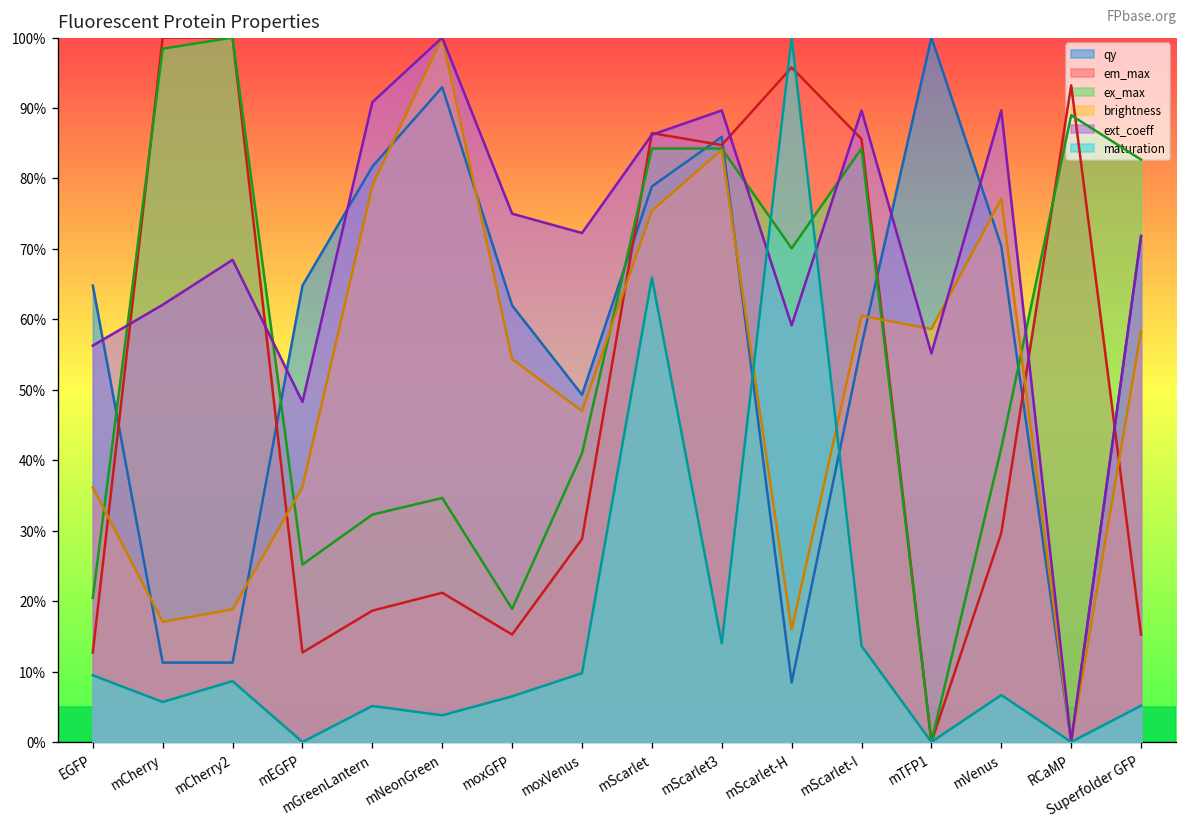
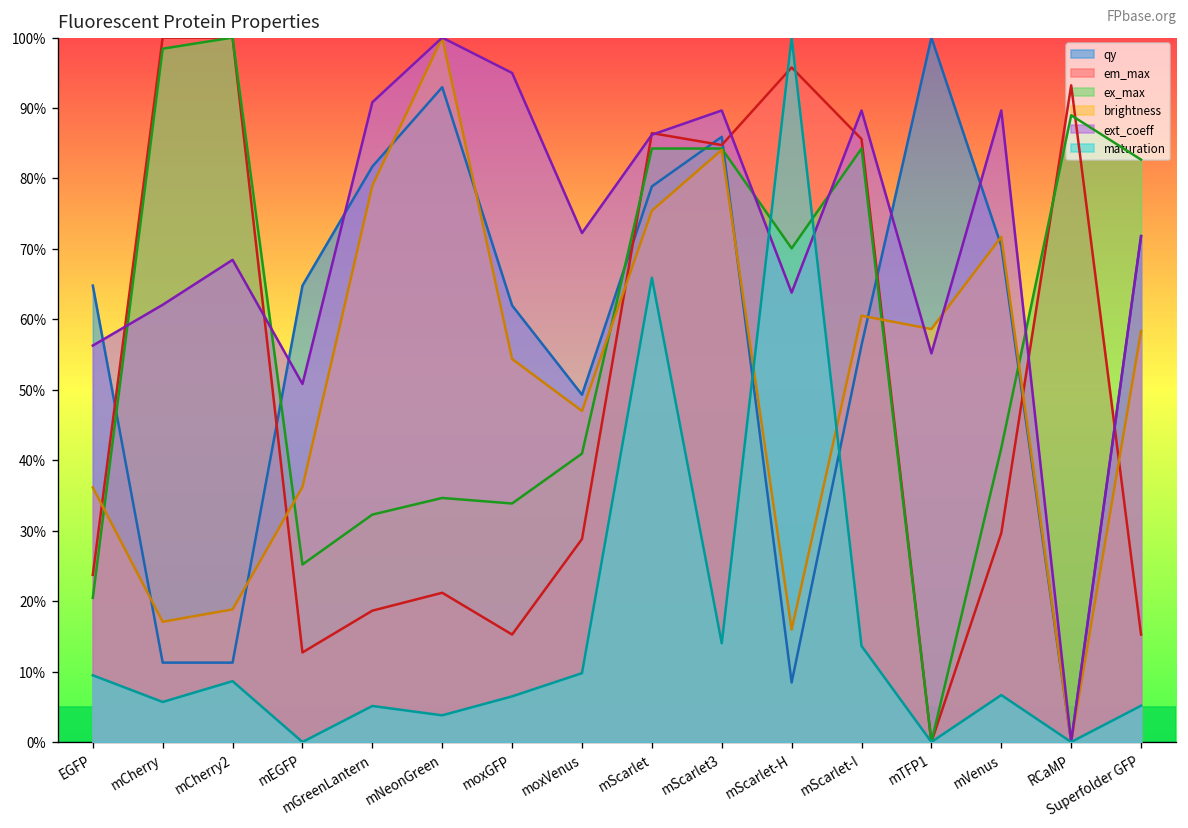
em_max, EGFP: 13% -> 24%
ext_coeff, mEGFP: 48% -> 51%
ex_max, moxGFP: 19% -> 34%
ext_coeff, moxGFP: 75% -> 95%
ext_coeff, mScarlet-H: 59% -> 64%
brightness, mVenus: 77% -> 72%
